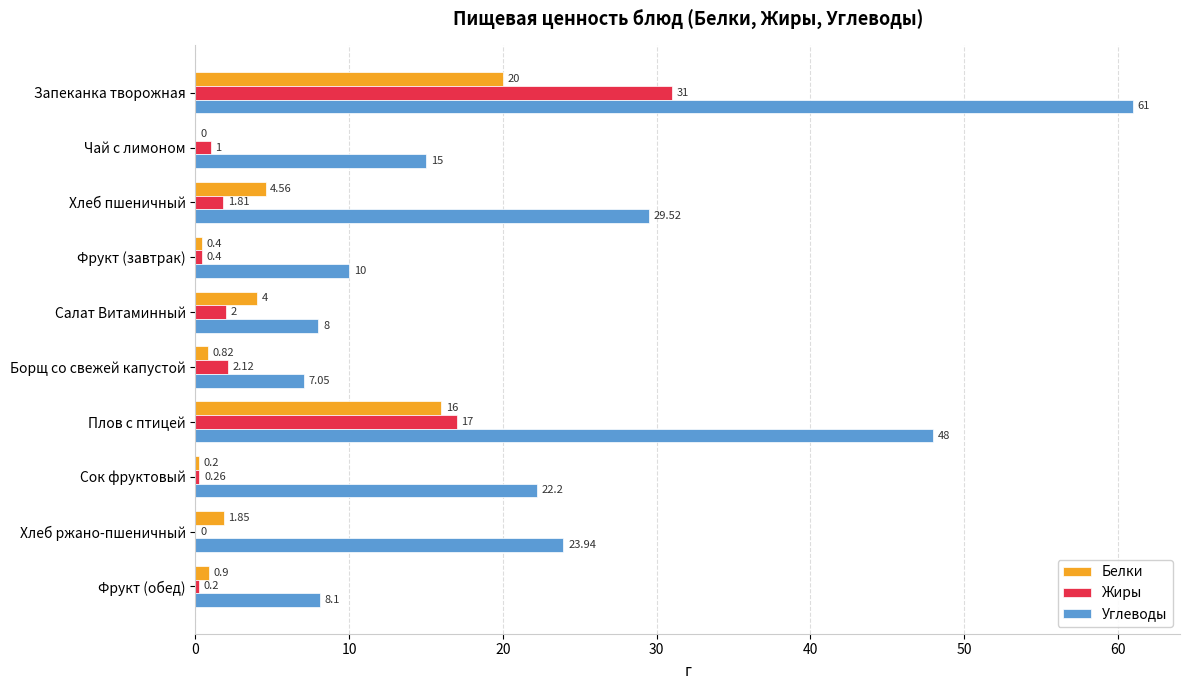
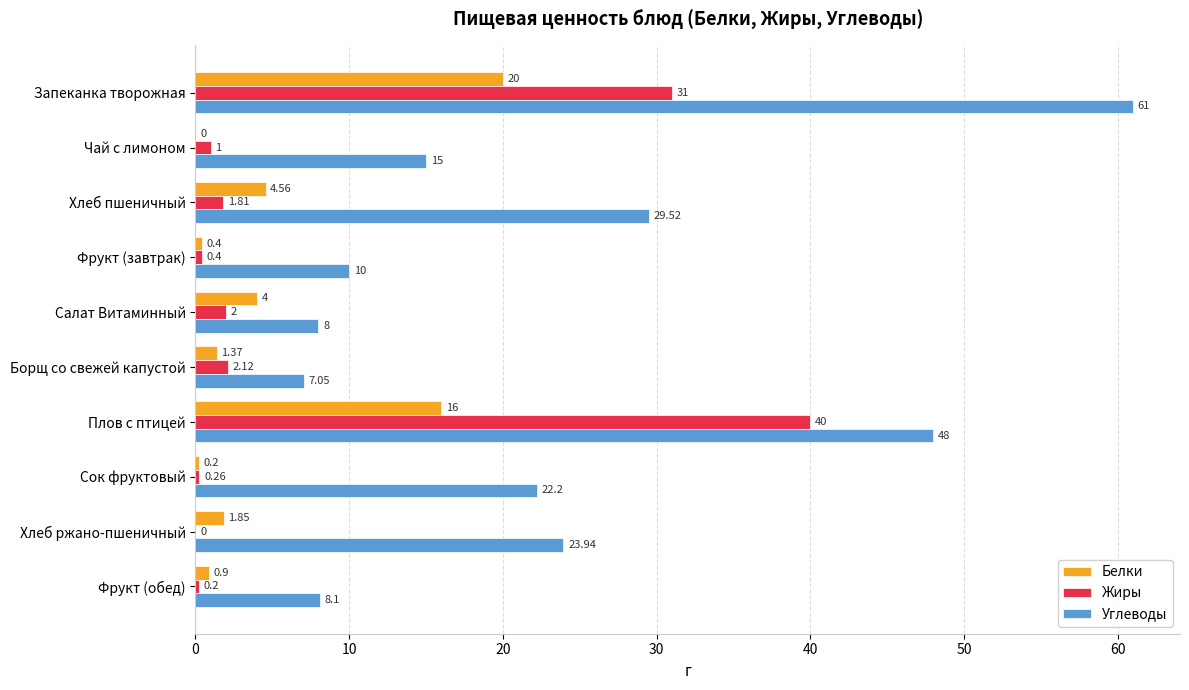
Белки, Борщ со свежей капустой: 0.82 -> 1.37
Жиры, Плов с птицей: 17 -> 40
